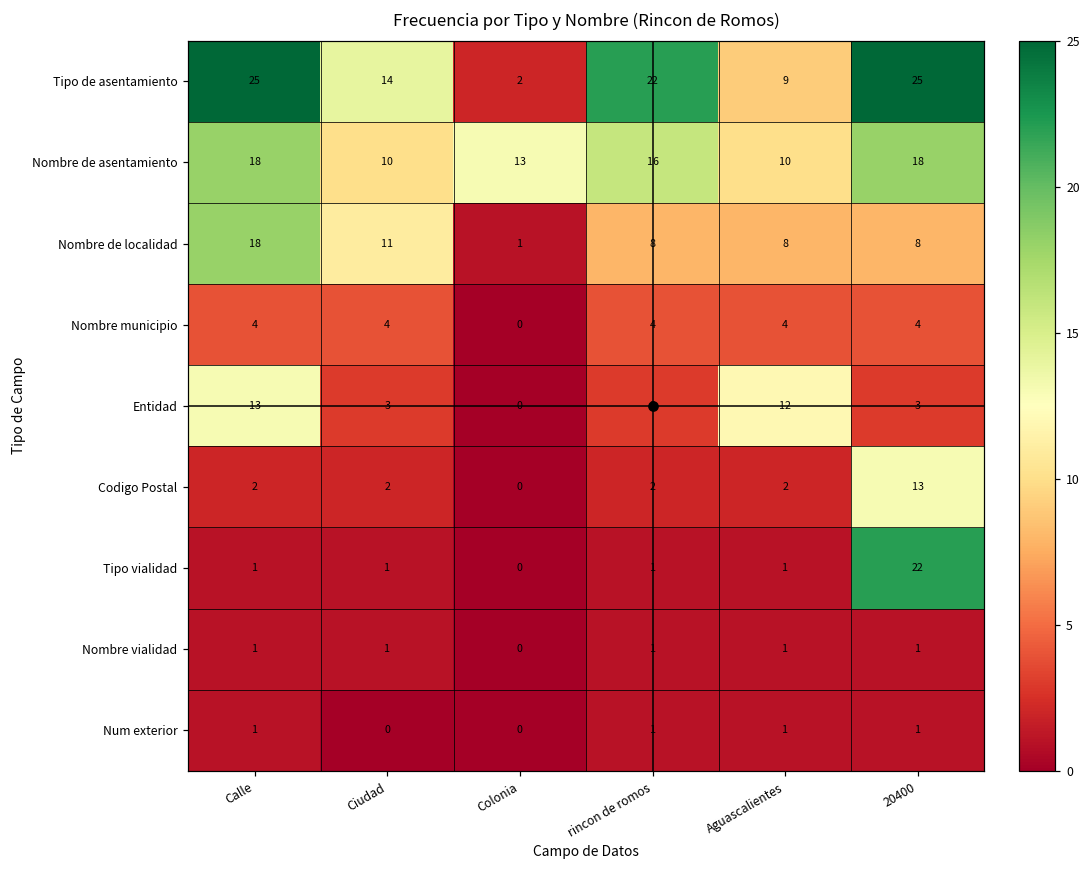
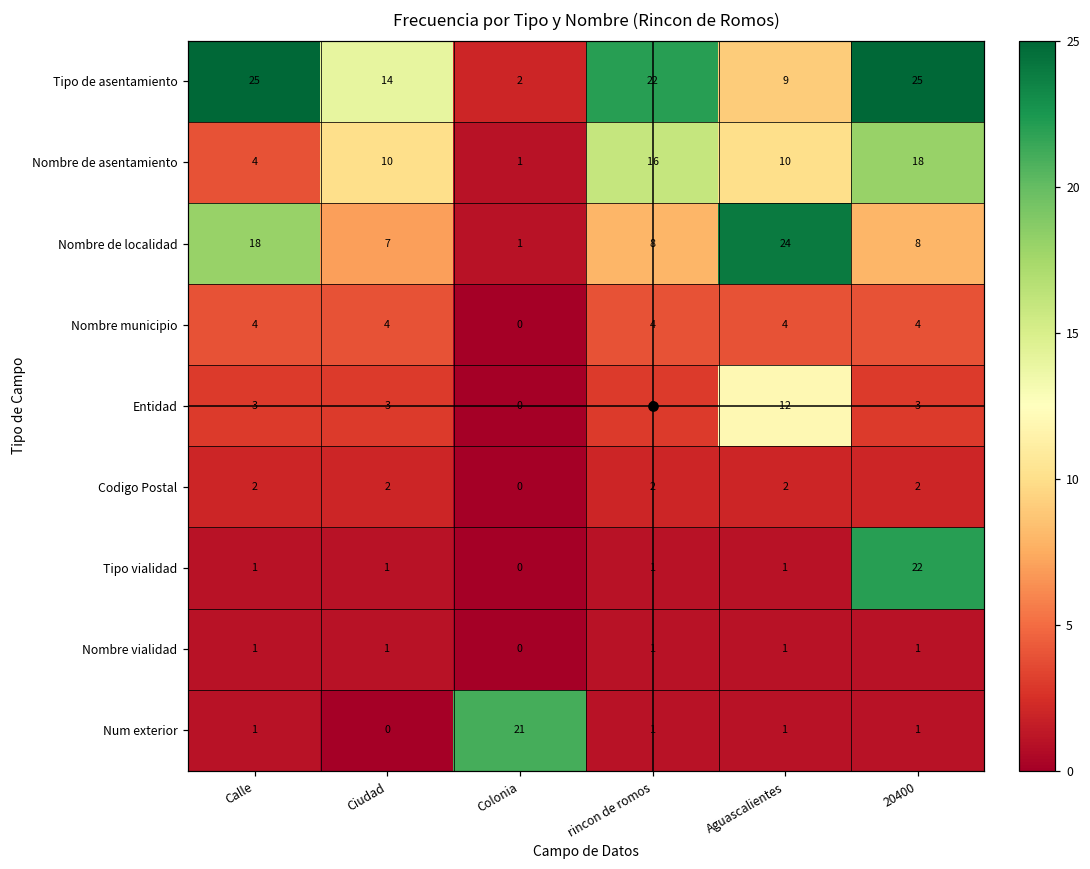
Nombre de asentamiento, Calle: 18 -> 4
Nombre de asentamiento, Colonia: 13 -> 1
Nombre de localidad, Ciudad: 11 -> 7
Nombre de localidad, Aguascalientes: 8 -> 24
Entidad, Calle: 13 -> 3
Codigo Postal, 20400: 13 -> 2
Num exterior, Colonia: 0 -> 21
